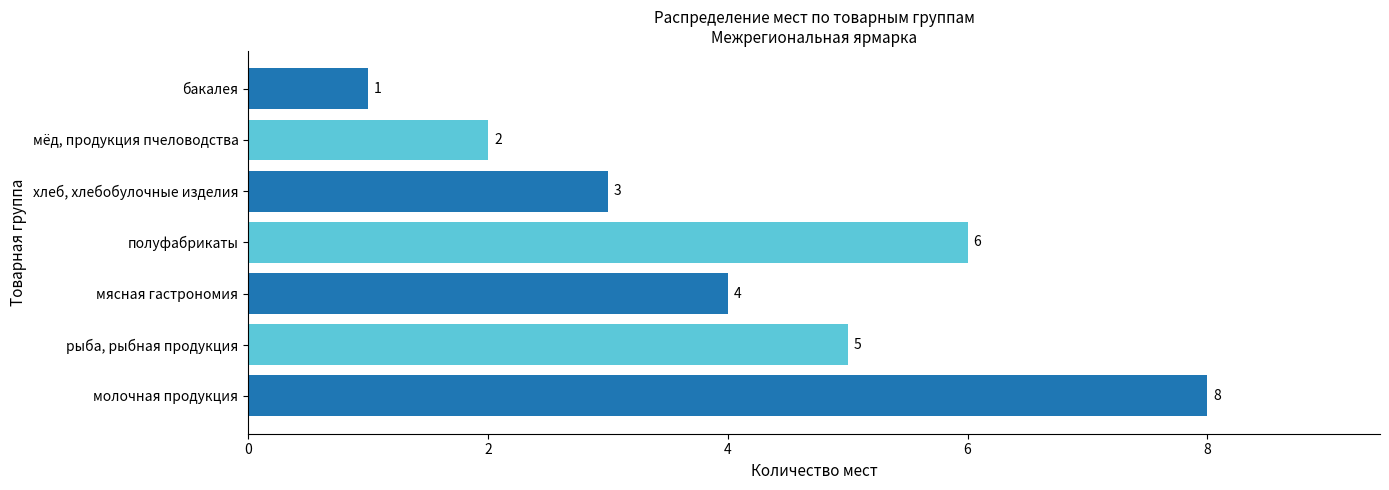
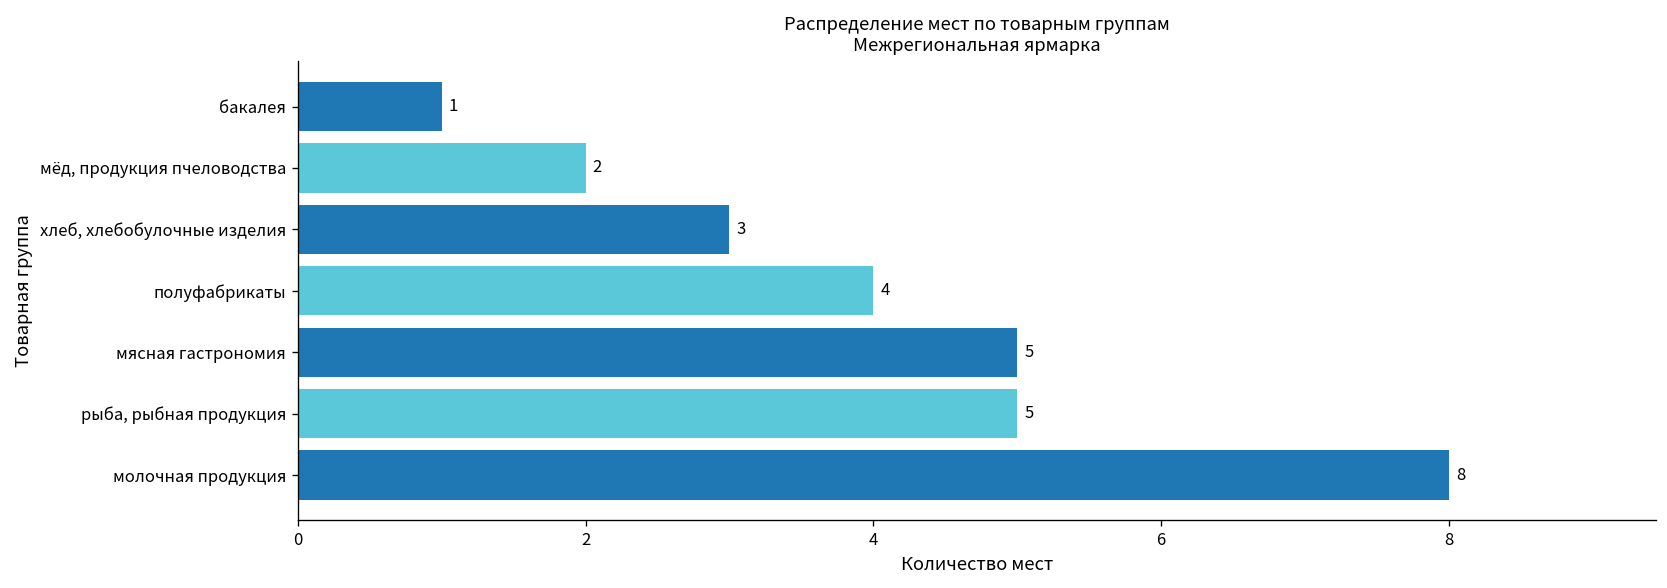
полуфабрикаты: 6 -> 4
мясная гастрономия: 4 -> 5
